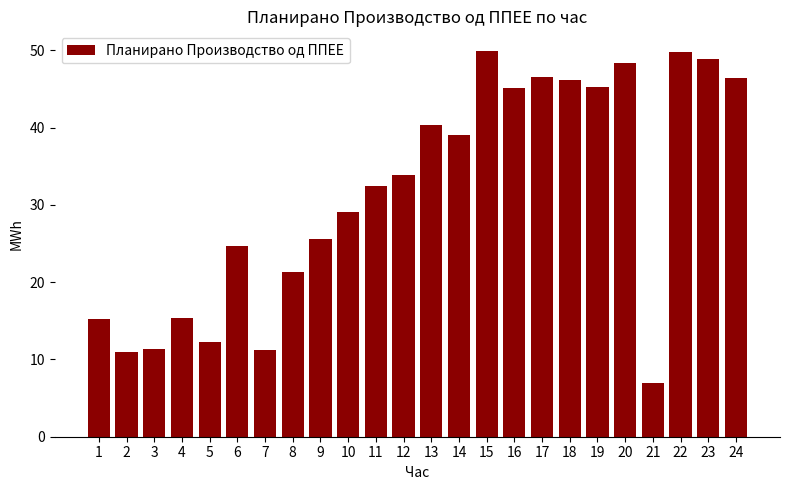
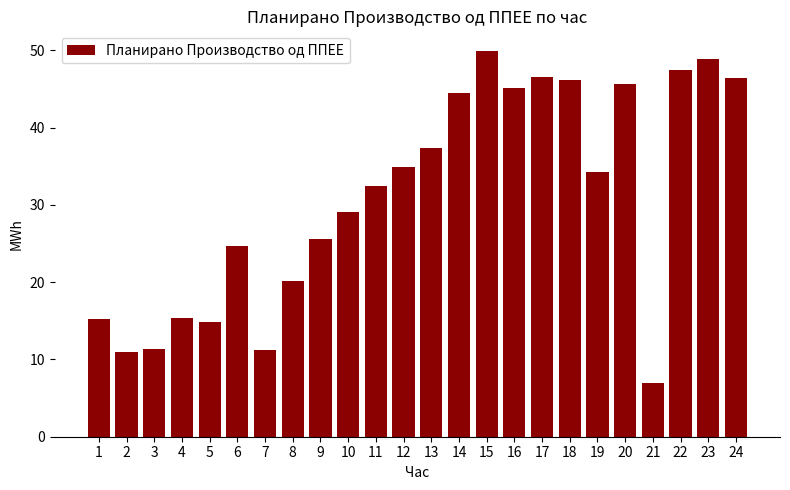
5: 12 -> 15
8: 21 -> 20
12: 34 -> 35
13: 40 -> 37
14: 39 -> 44
19: 45 -> 34
20: 48 -> 46
22: 50 -> 47
